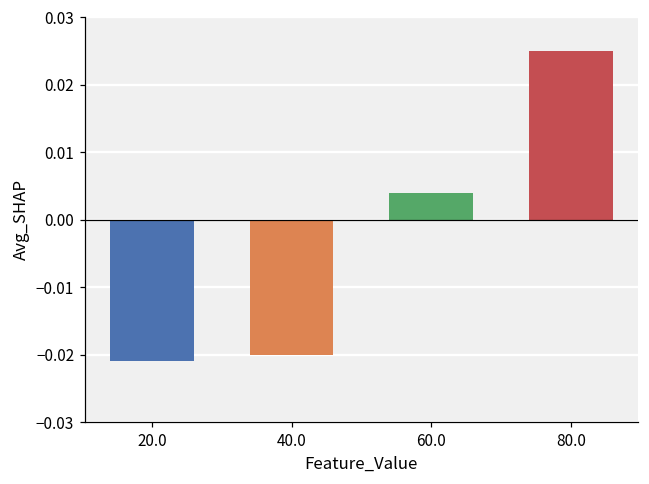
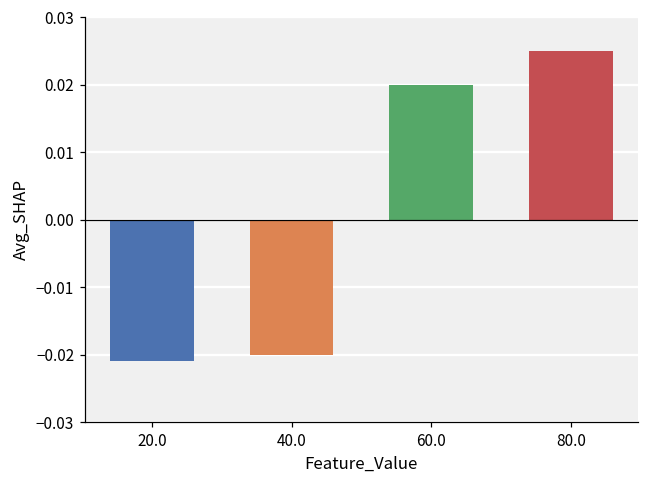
60.0: 0.004 -> 0.020
